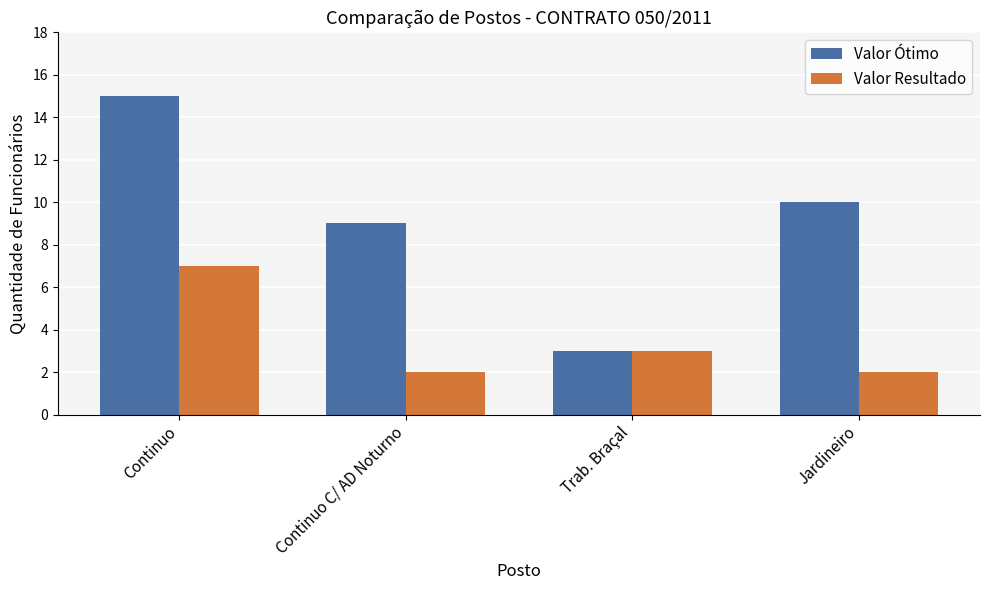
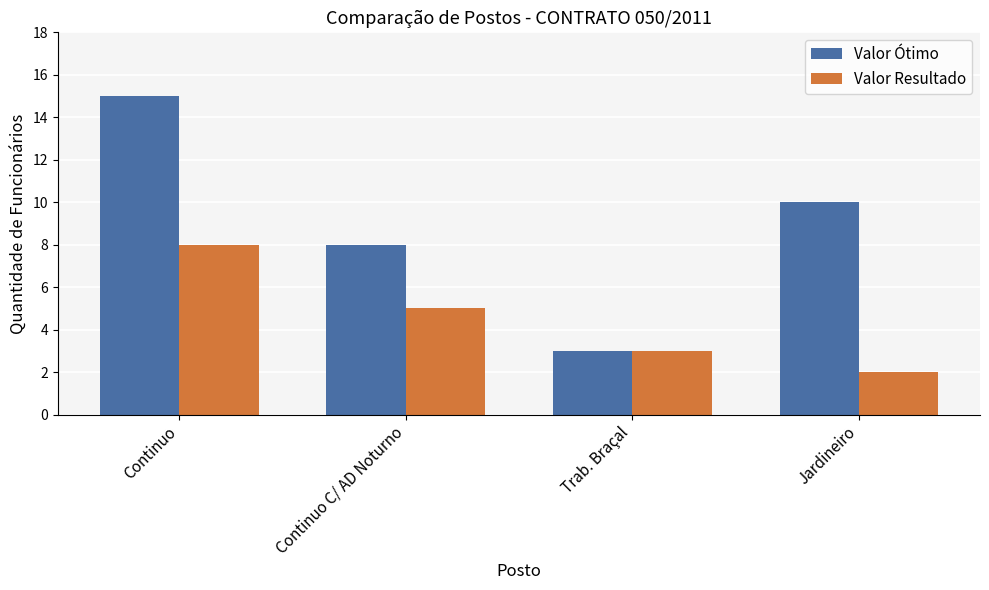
Valor Resultado, Continuo: 7 -> 8
Valor Ótimo, Continuo C/ AD Noturno: 9 -> 8
Valor Resultado, Continuo C/ AD Noturno: 2 -> 5
